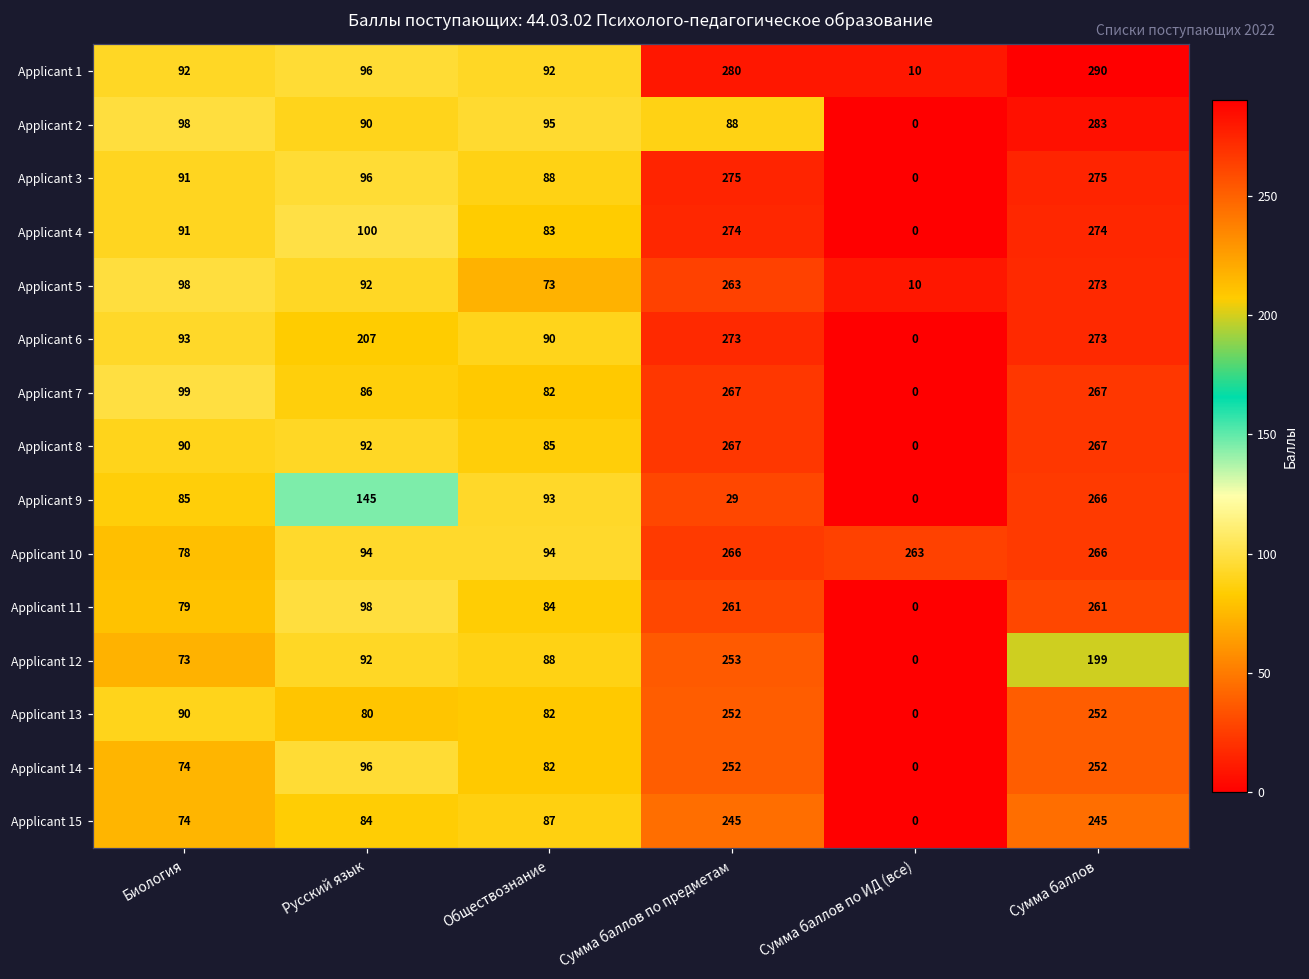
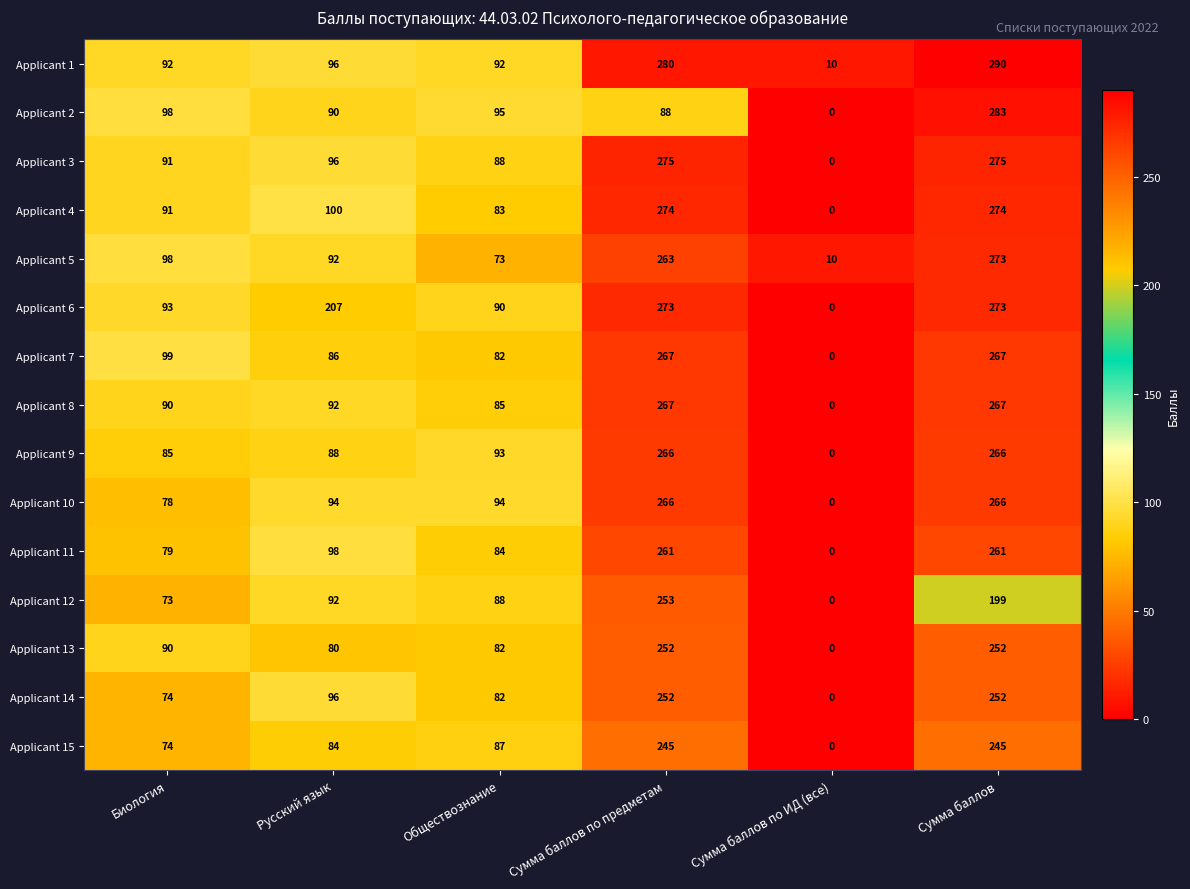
Applicant 9, Русский язык: 145 -> 88
Applicant 9, Сумма баллов по предметам: 29 -> 266
Applicant 10, Сумма баллов по ИД (все): 263 -> 0
